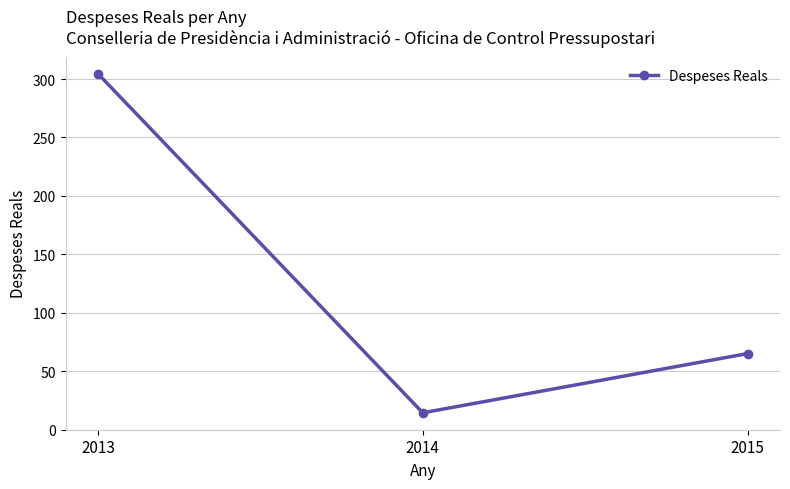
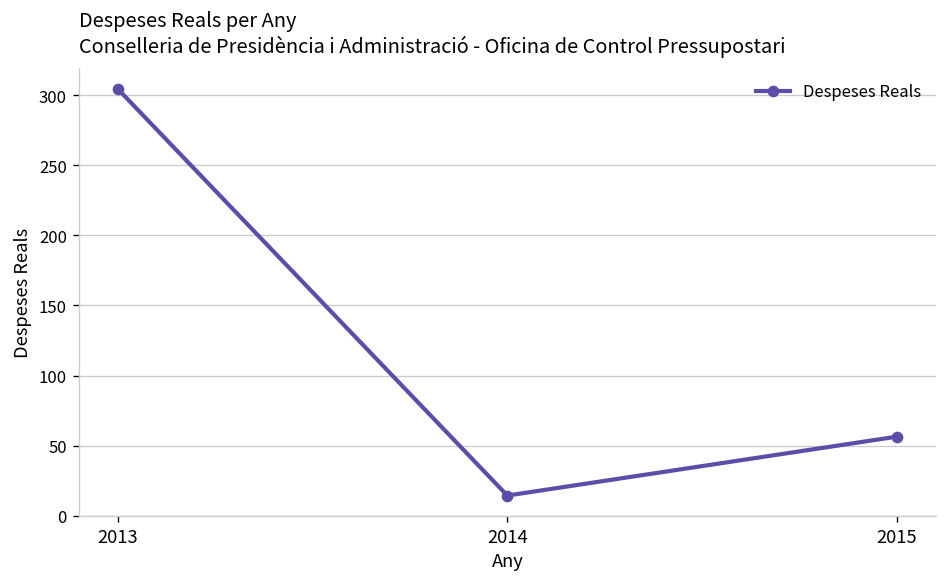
2015: 65 -> 57
